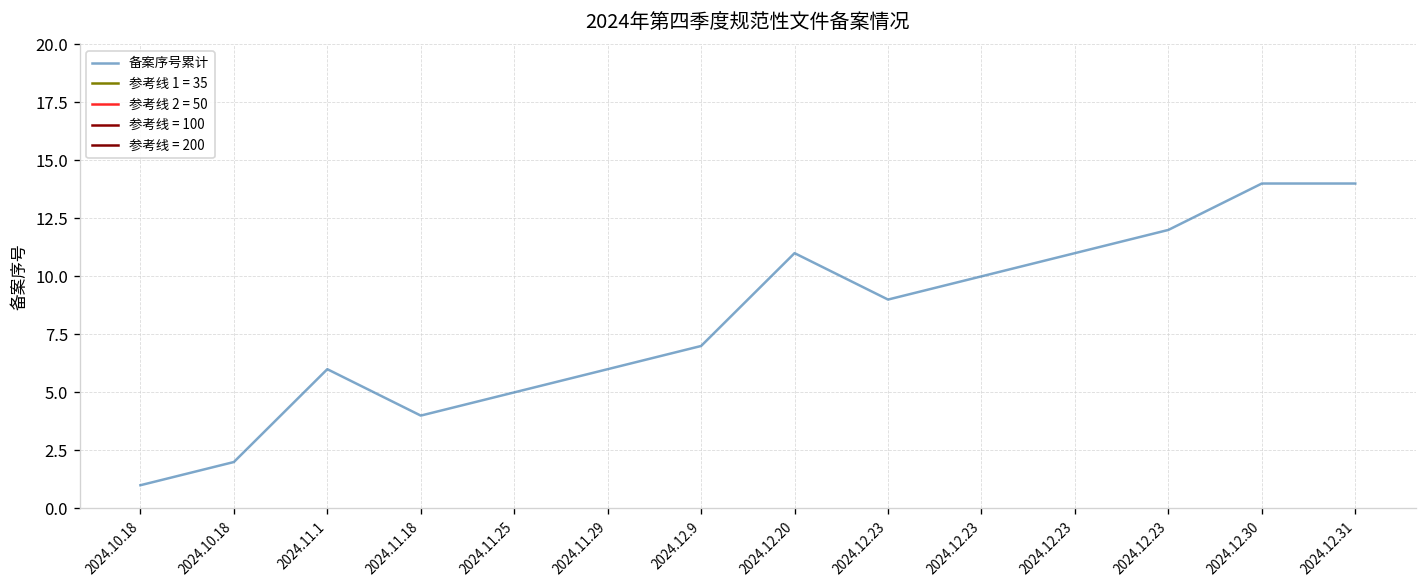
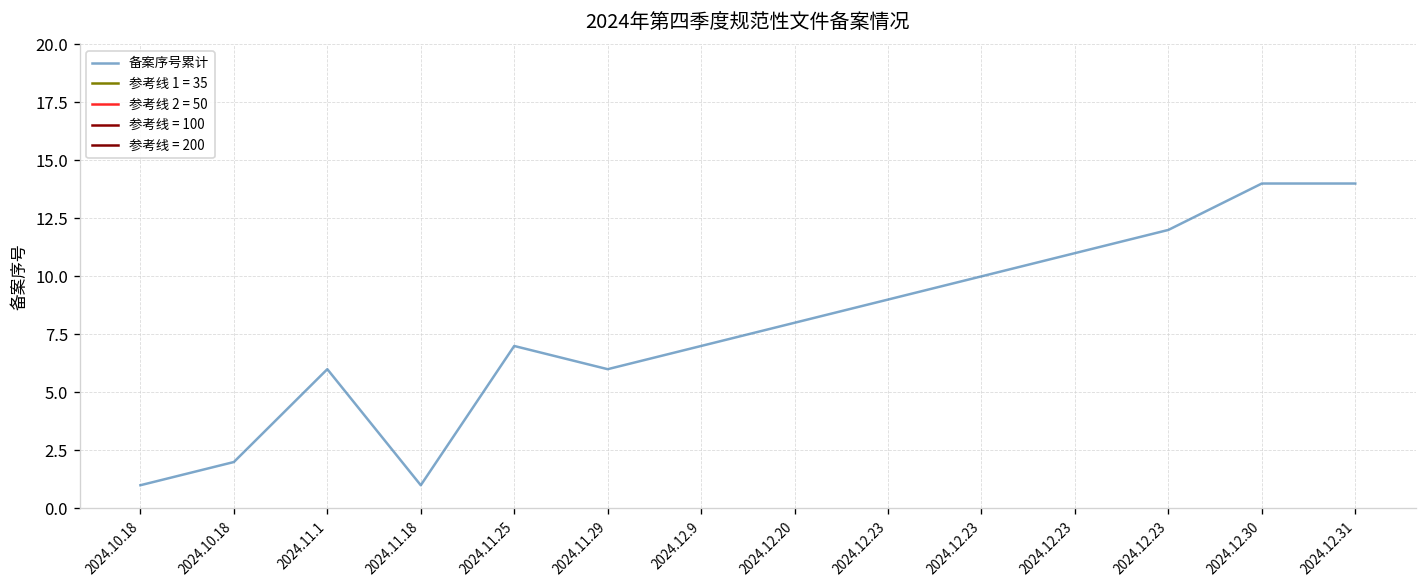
2024.11.18: 4 -> 1
2024.11.25: 5 -> 7
2024.12.20: 11 -> 8
